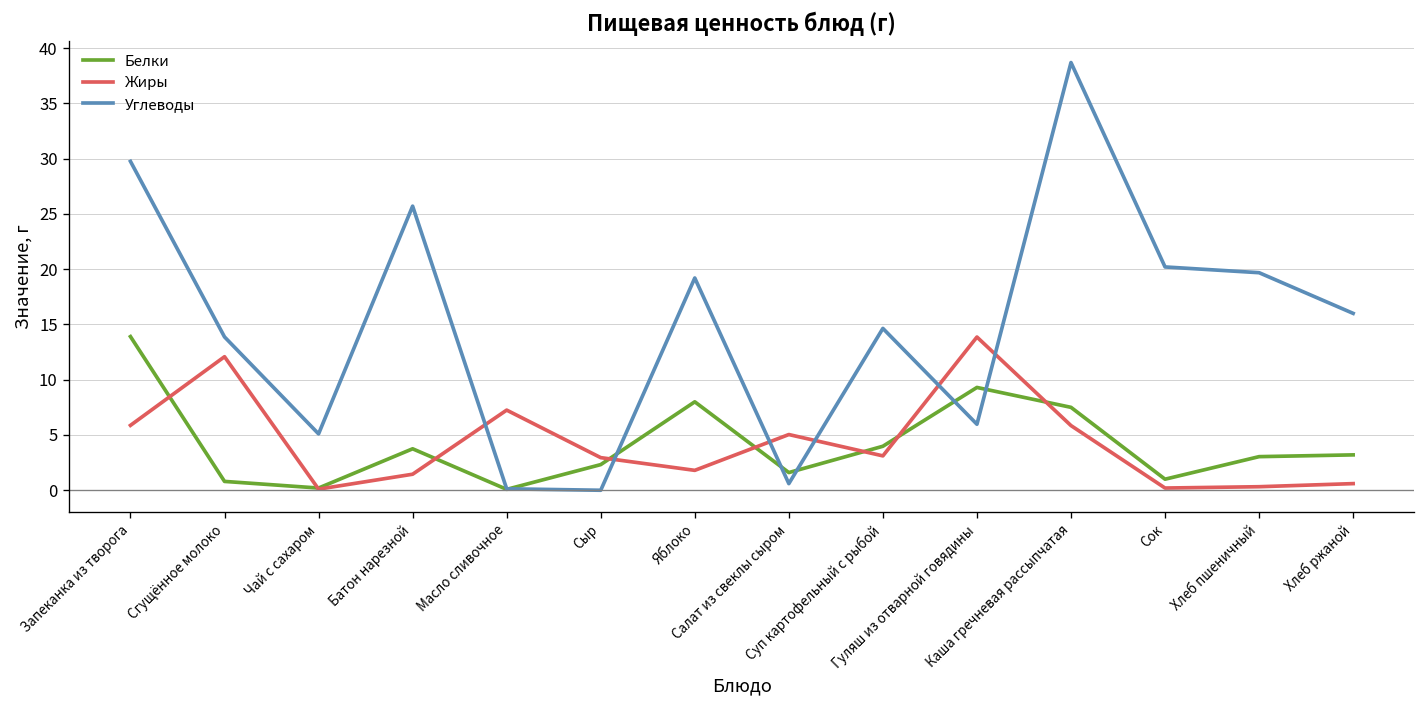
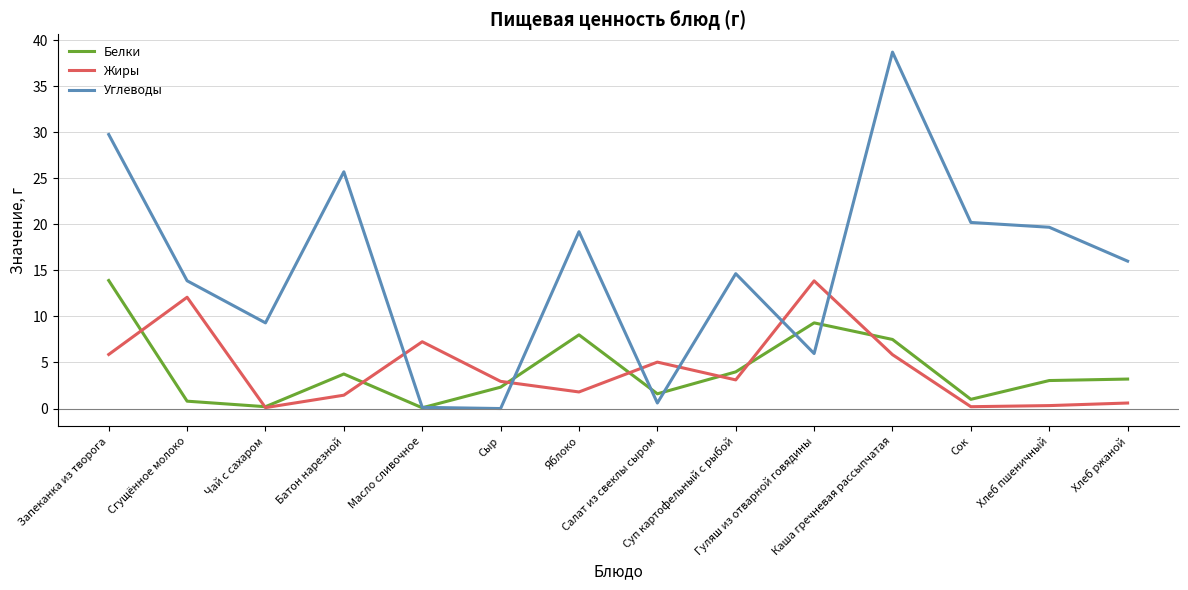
Углеводы, Чай с сахаром: 5 -> 9
